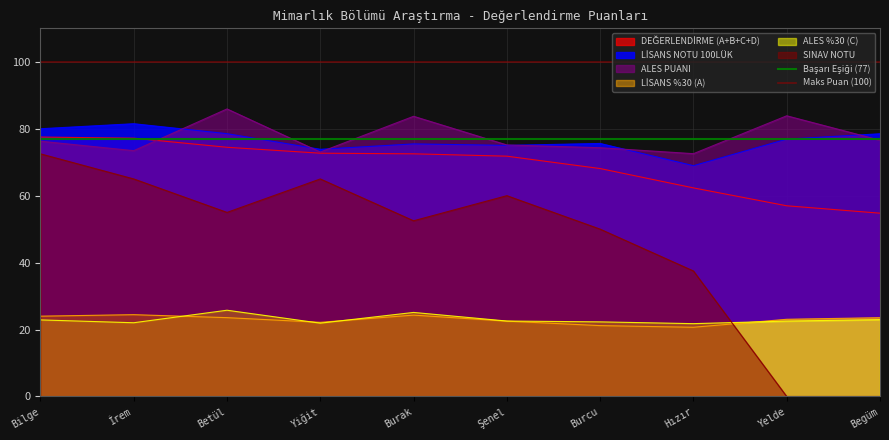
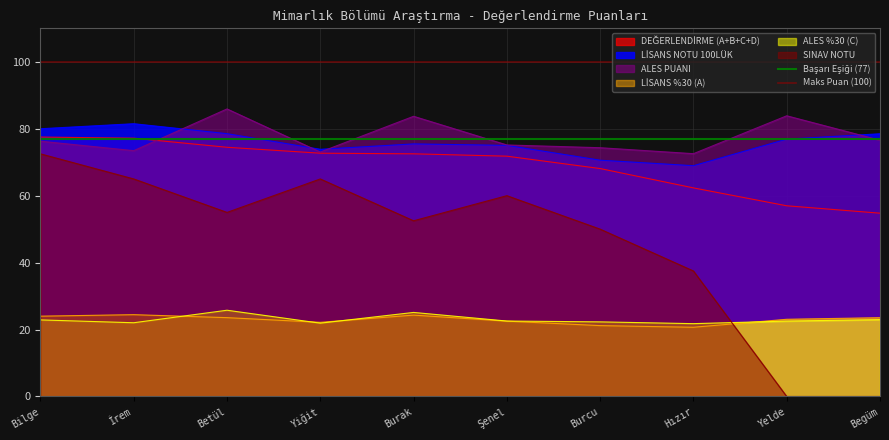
LİSANS NOTU 100LÜK, Burcu: 76 -> 71
